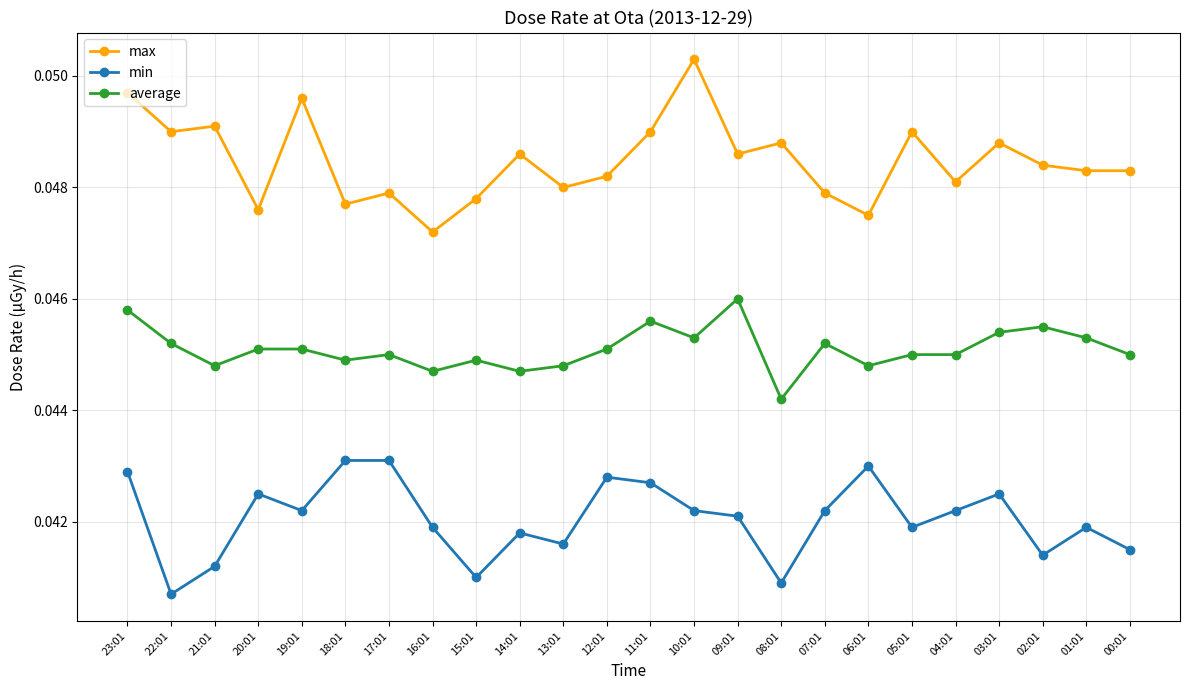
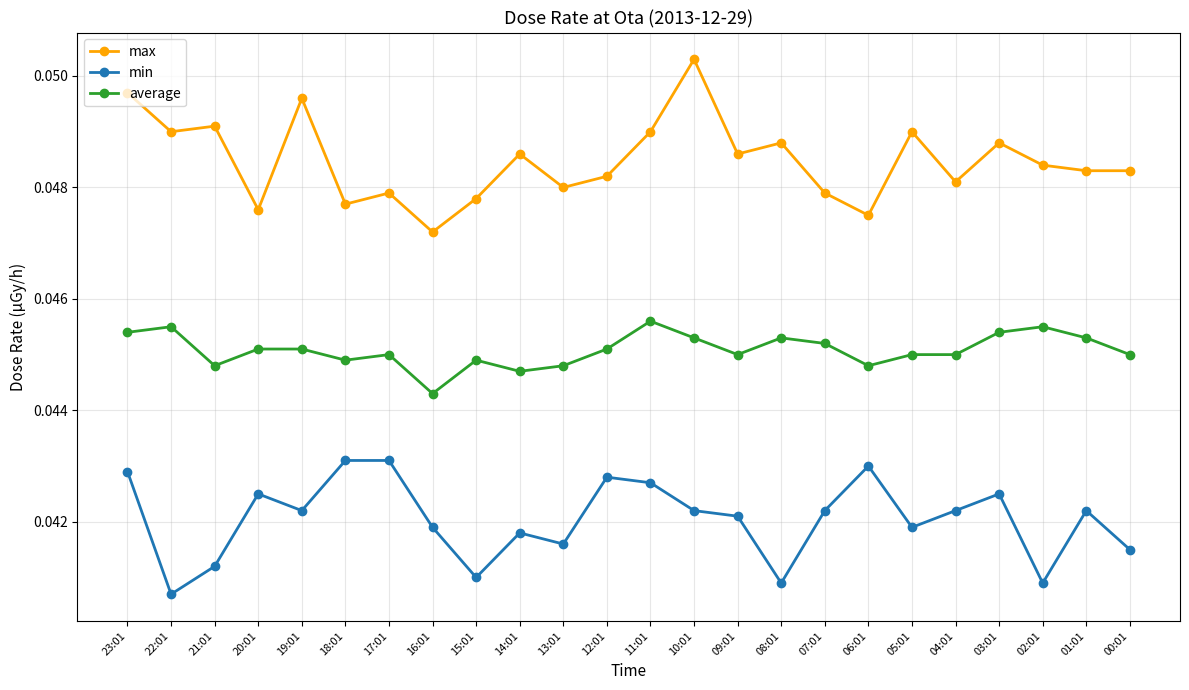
average, 23:01: 0.0458 -> 0.0454
average, 22:01: 0.0452 -> 0.0455
average, 16:01: 0.0447 -> 0.0443
average, 09:01: 0.046 -> 0.045
average, 08:01: 0.0442 -> 0.0453
min, 02:01: 0.0414 -> 0.0409
min, 01:01: 0.0419 -> 0.0422
